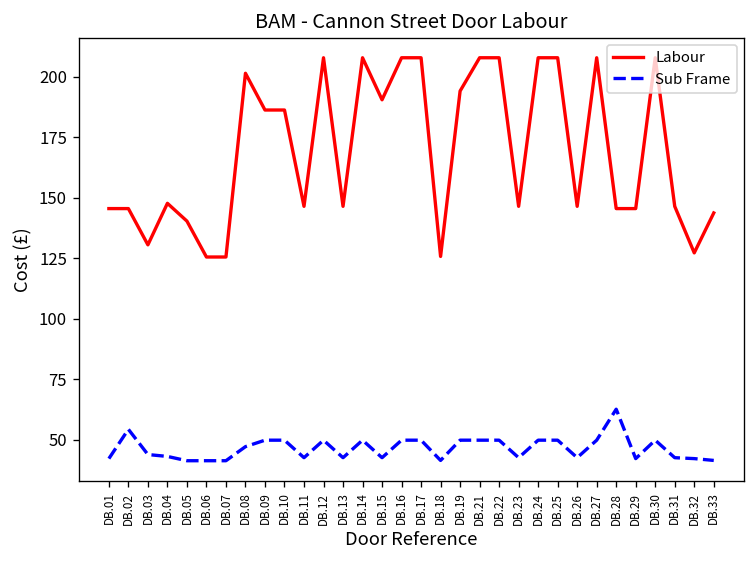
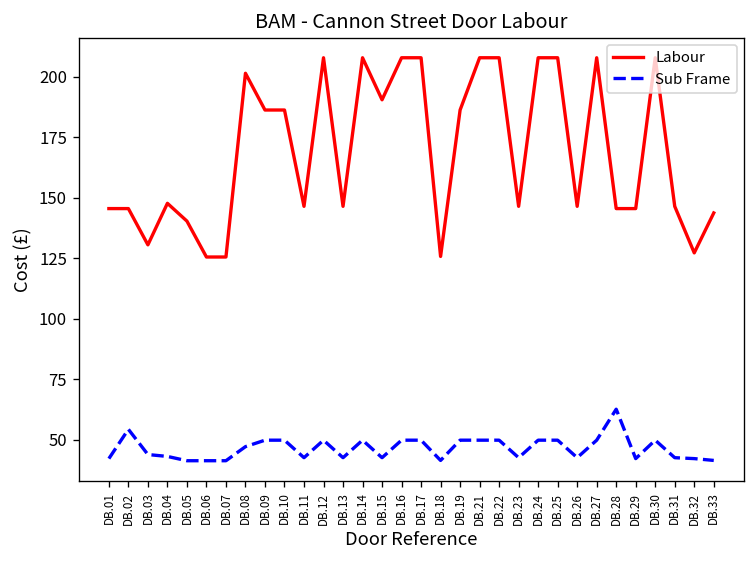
Labour, DB.19: 194 -> 186
